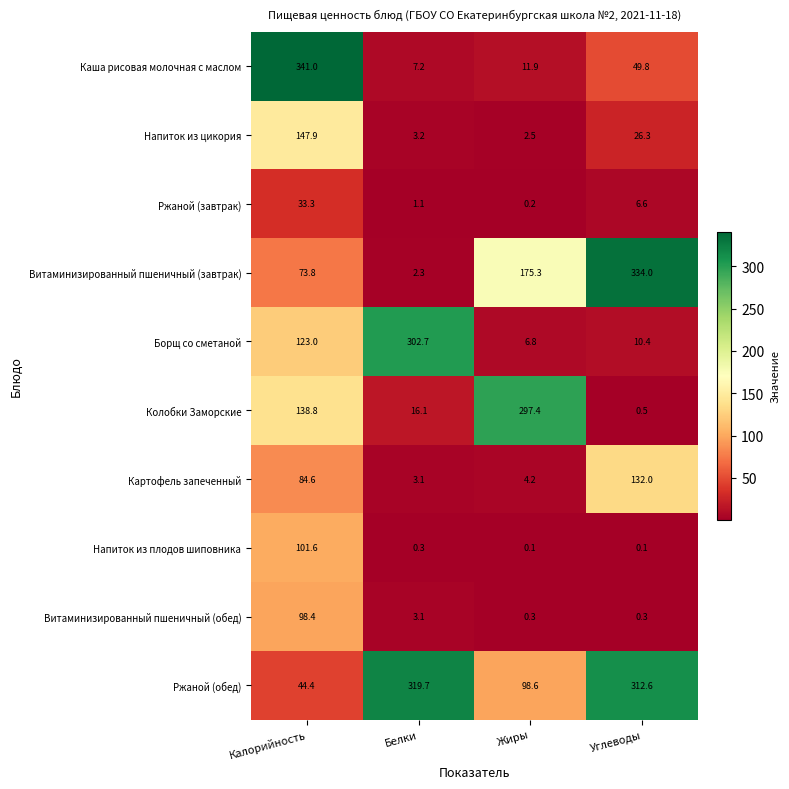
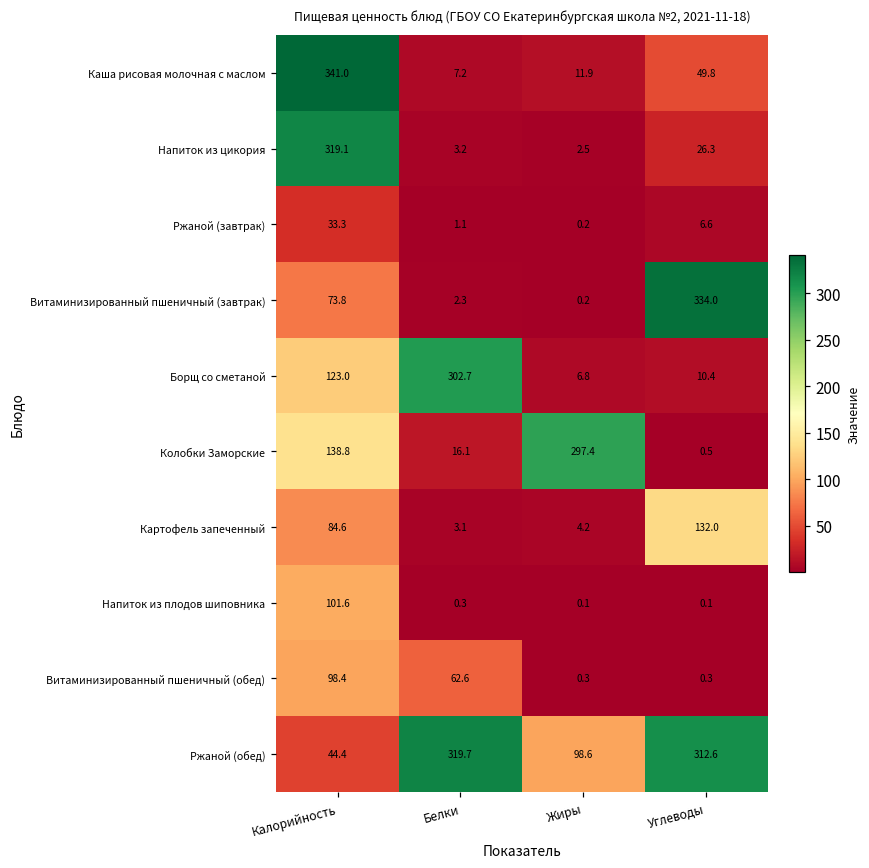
Напиток из цикория, Калорийность: 147.9 -> 319.1
Витаминизированный пшеничный (завтрак), Жиры: 175.3 -> 0.2
Витаминизированный пшеничный (обед), Белки: 3.1 -> 62.6
